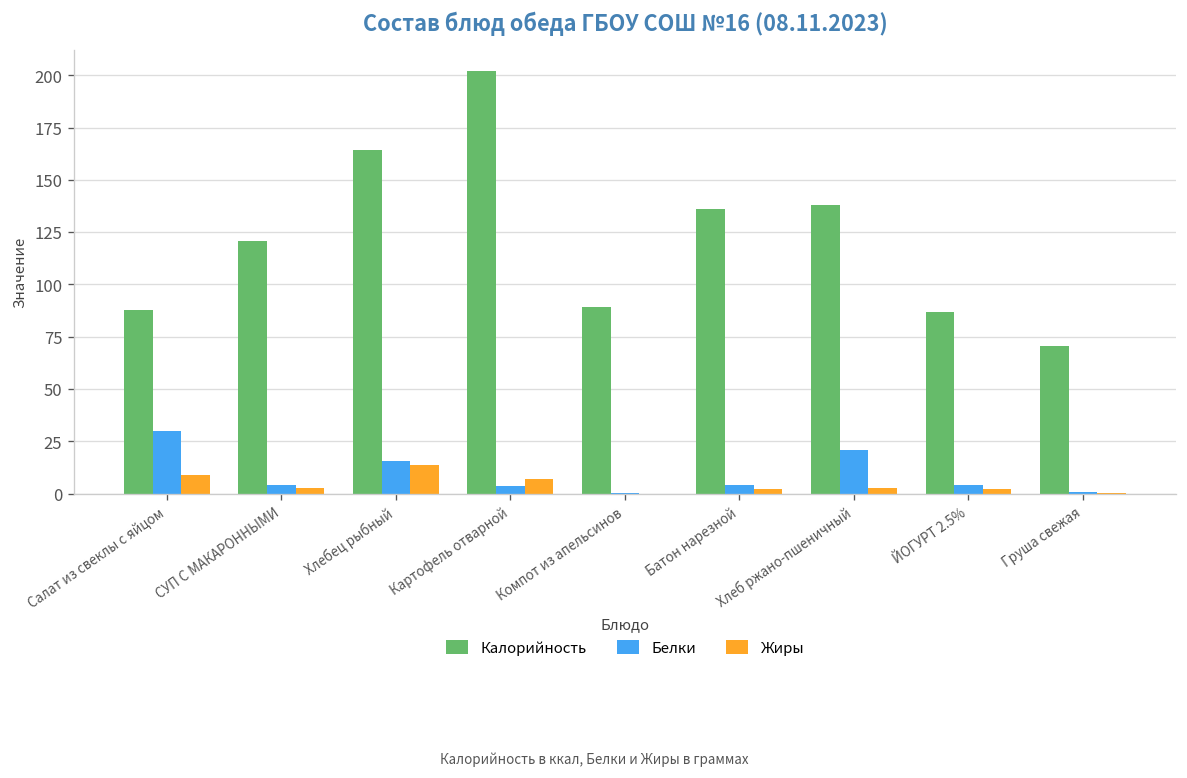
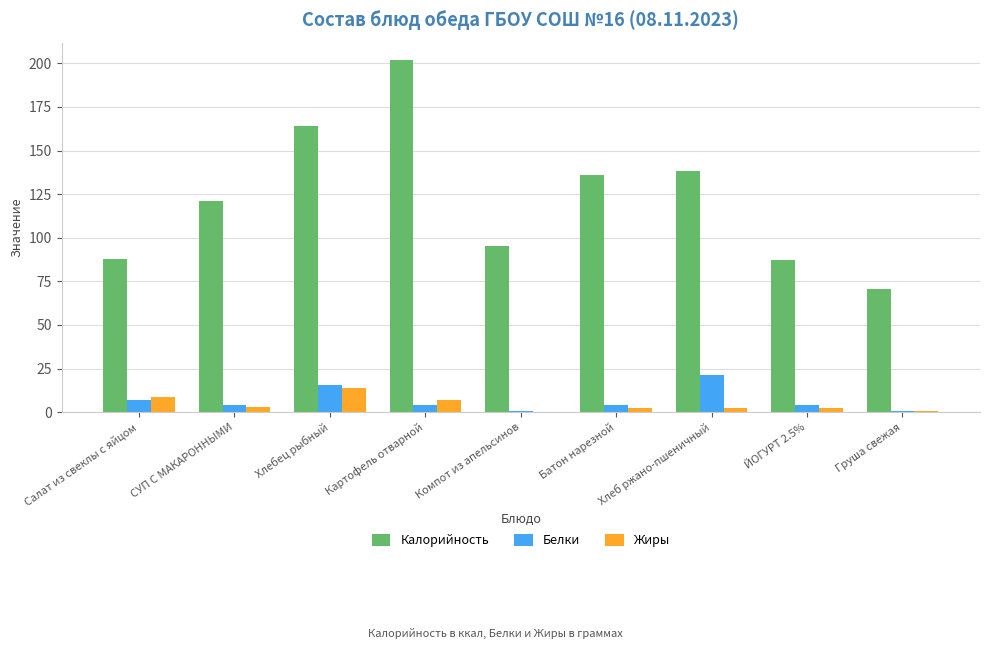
Белки, Салат из свеклы с яйцом: 30 -> 7
Калорийность, Компот из апельсинов: 89 -> 95
